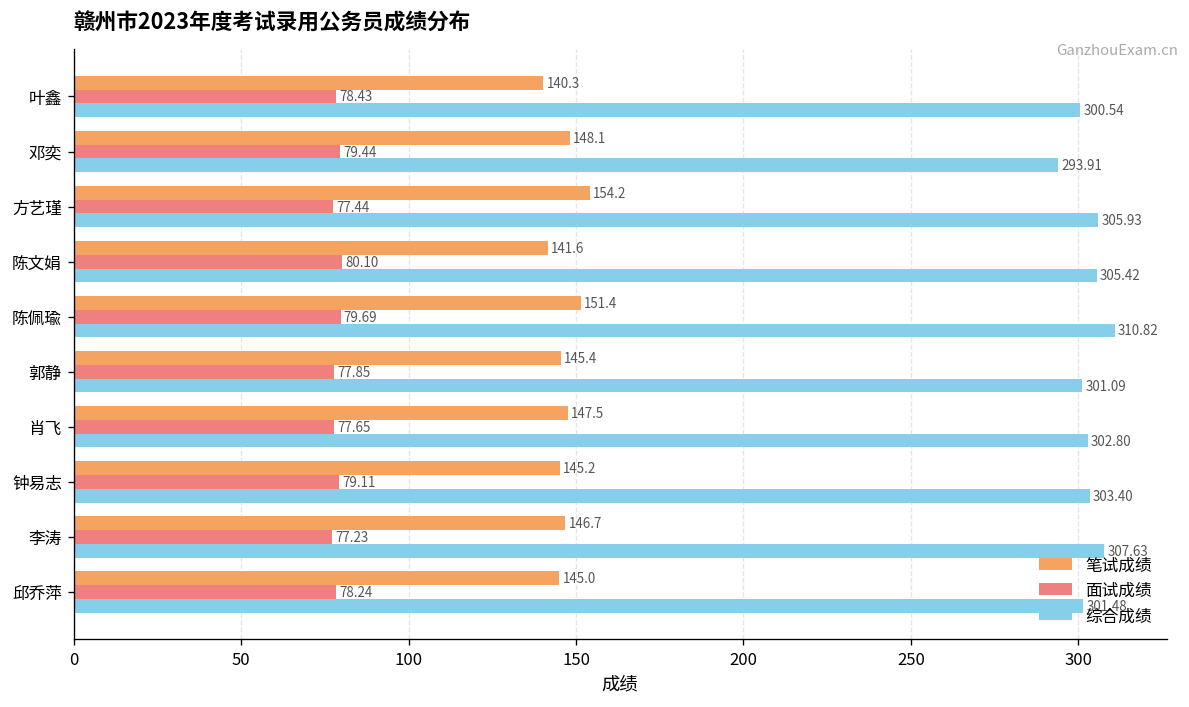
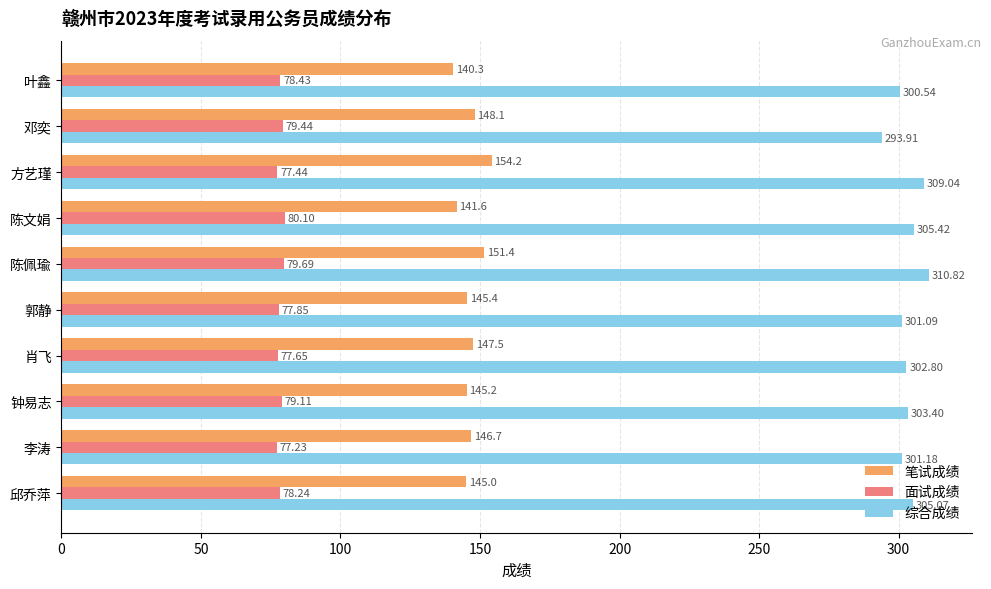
综合成绩, 方艺瑾: 305.93 -> 309.04
综合成绩, 李涛: 307.63 -> 301.18
综合成绩, 邱乔萍: 301.48 -> 305.07
